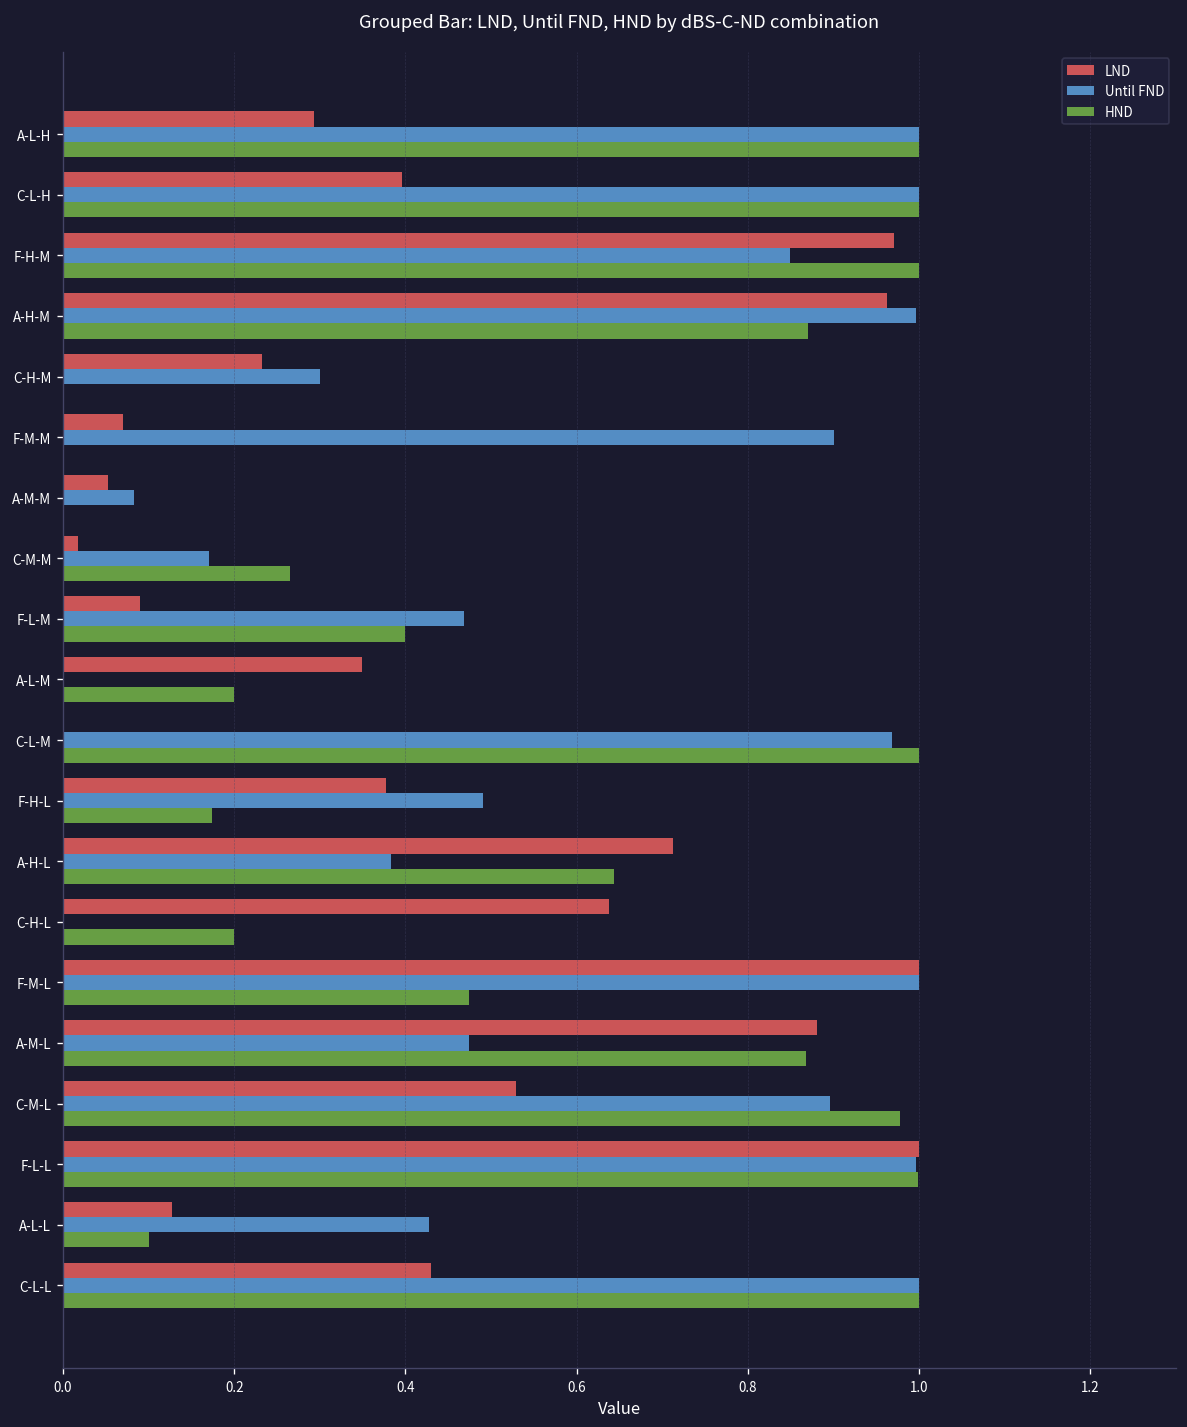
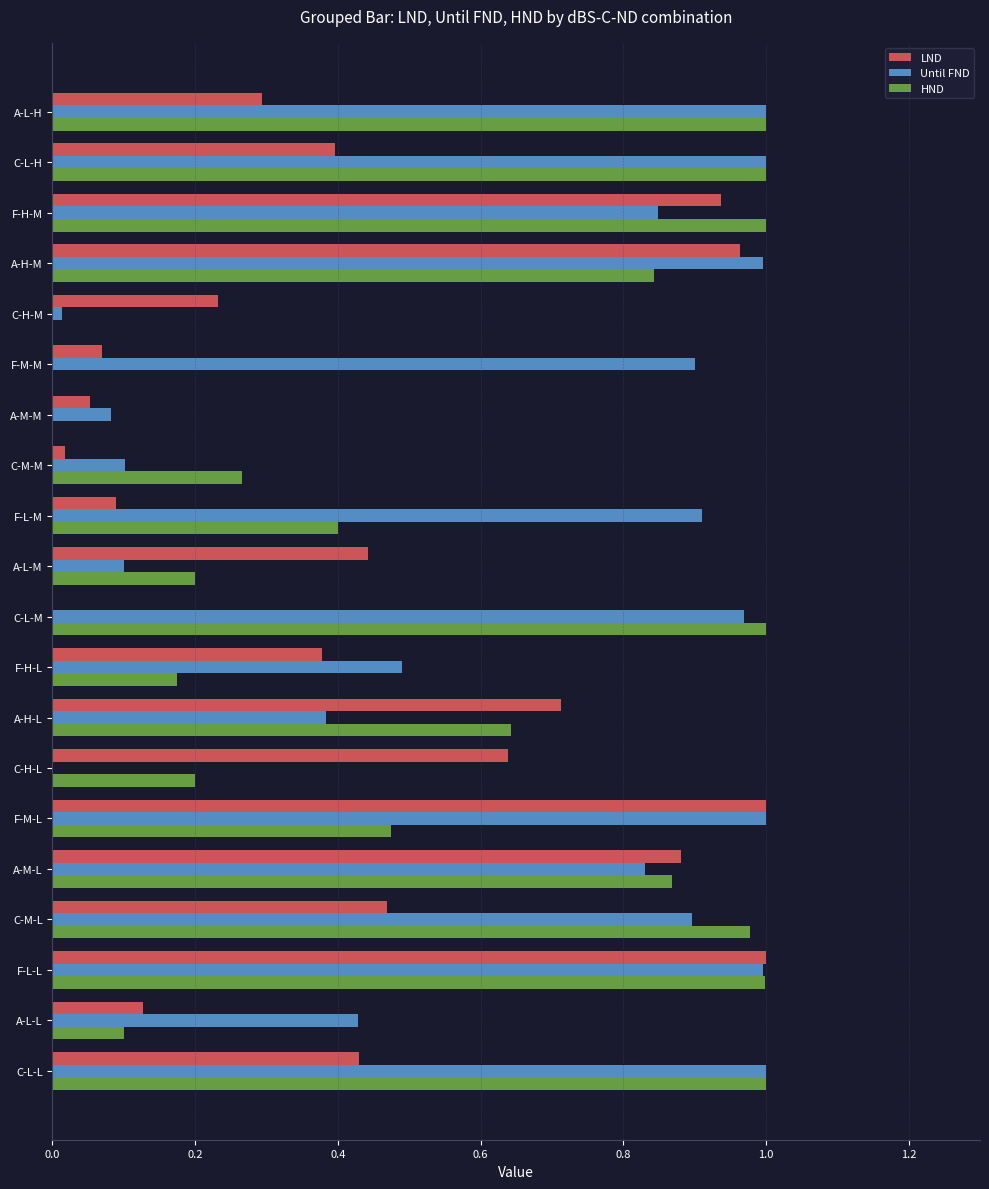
LND, F-H-M: 0.97 -> 0.94
HND, A-H-M: 0.87 -> 0.84
Until FND, C-H-M: 0.30 -> 0.01
Until FND, C-M-M: 0.17 -> 0.10
Until FND, F-L-M: 0.47 -> 0.91
LND, A-L-M: 0.35 -> 0.44
Until FND, A-L-M: 0.0 -> 0.1
Until FND, A-M-L: 0.47 -> 0.83
LND, C-M-L: 0.53 -> 0.47
